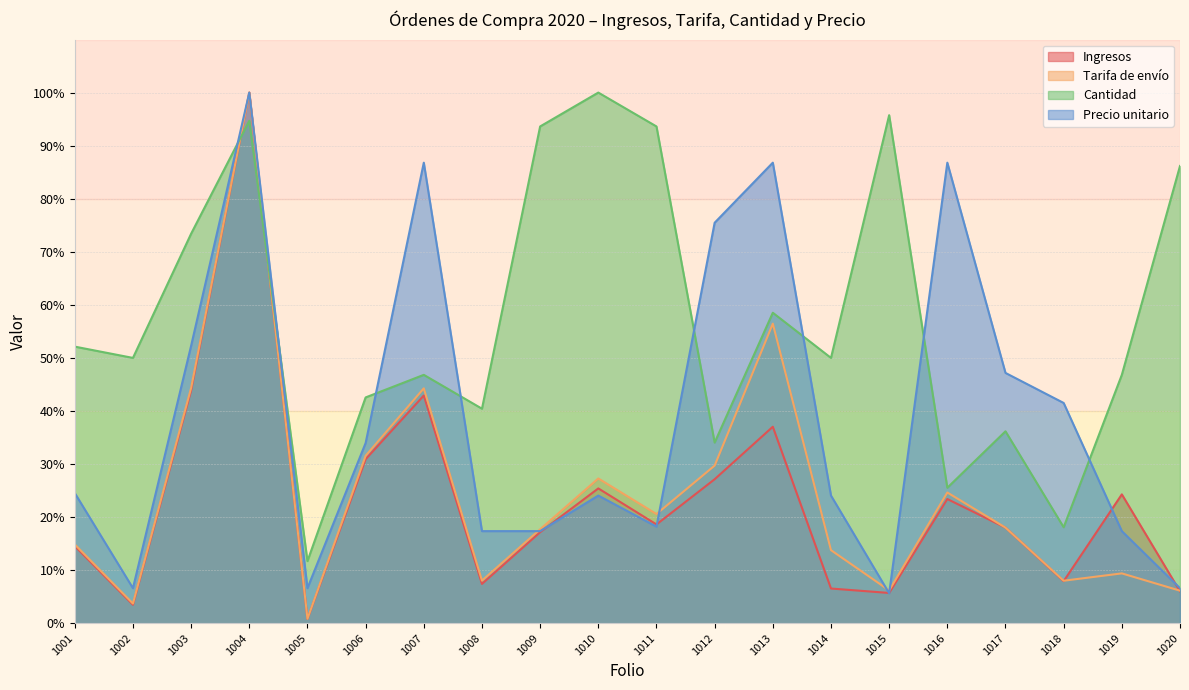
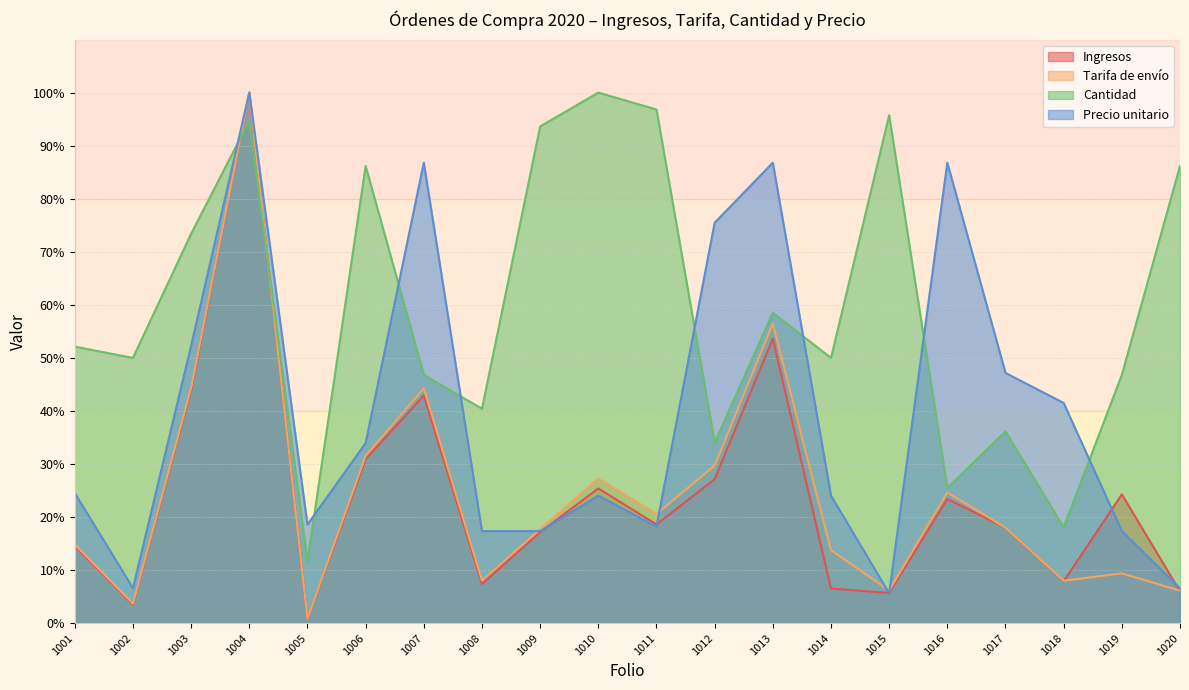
Precio unitario, 1005: 7% -> 19%
Cantidad, 1006: 43% -> 86%
Cantidad, 1011: 94% -> 97%
Ingresos, 1013: 37% -> 54%
